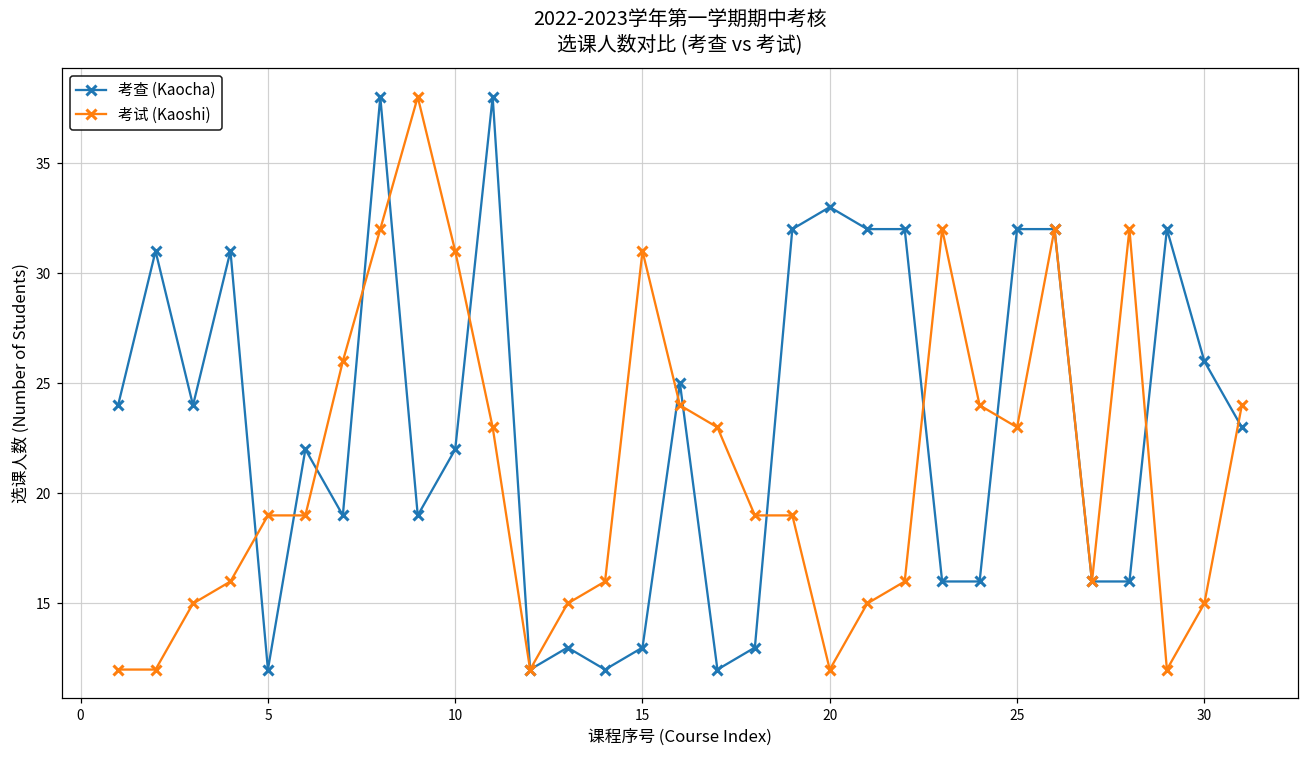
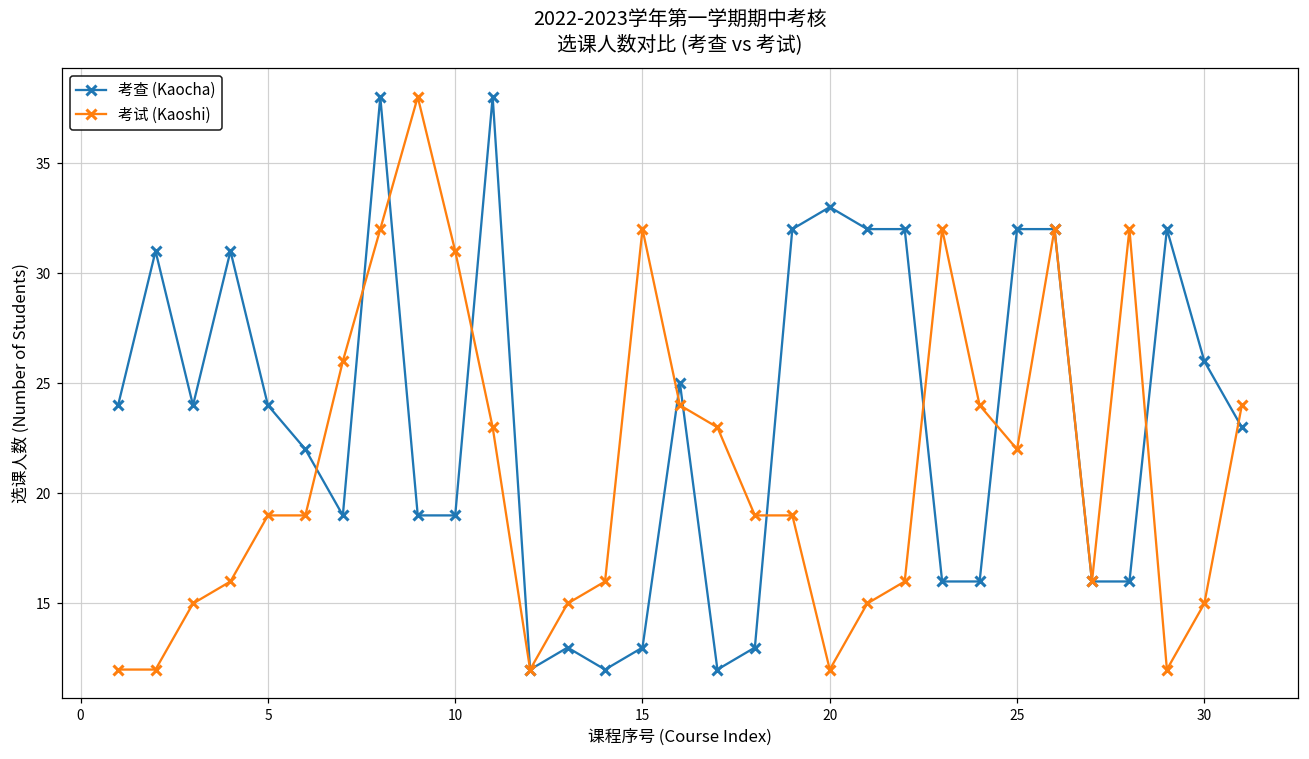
考查 (Kaocha), 5: 12 -> 24
考查 (Kaocha), 10: 22 -> 19
考试 (Kaoshi), 15: 31 -> 32
考试 (Kaoshi), 25: 23 -> 22
